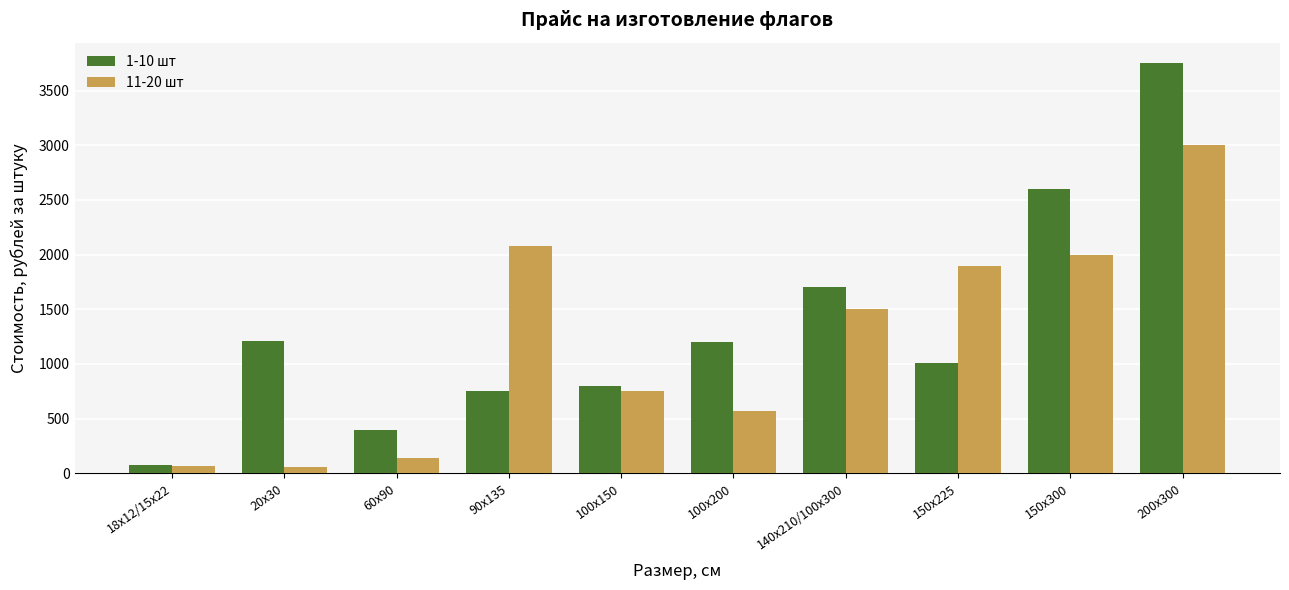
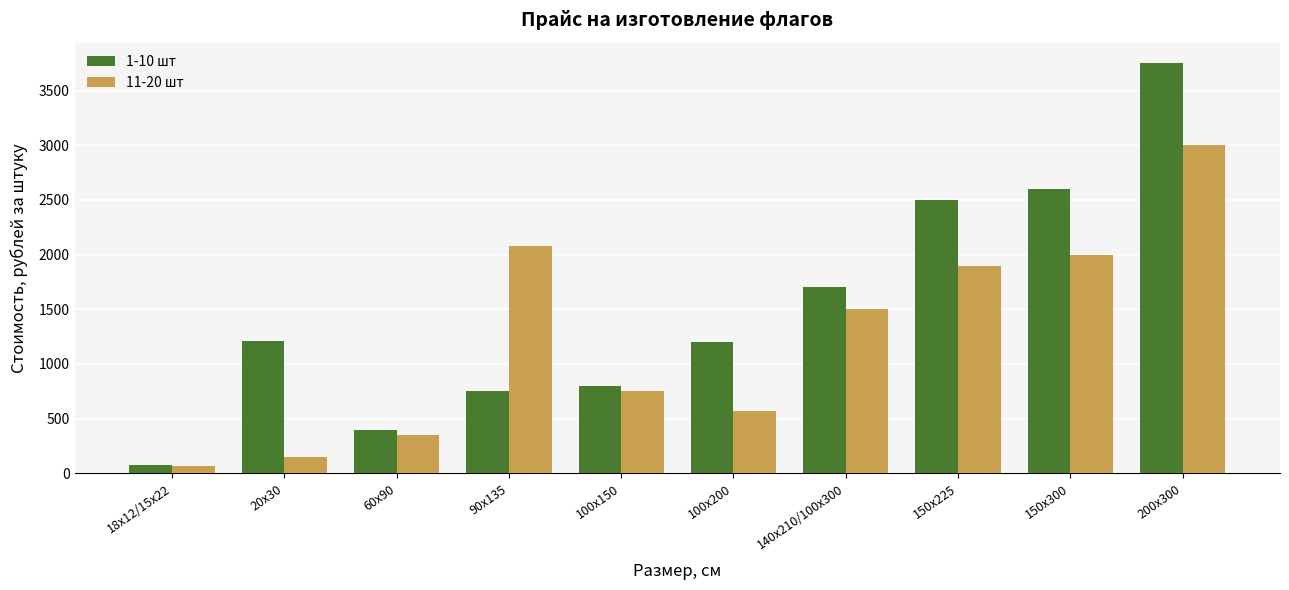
11-20 шт, 20х30: 60 -> 150
11-20 шт, 60х90: 140 -> 350
1-10 шт, 150x225: 1010 -> 2500
